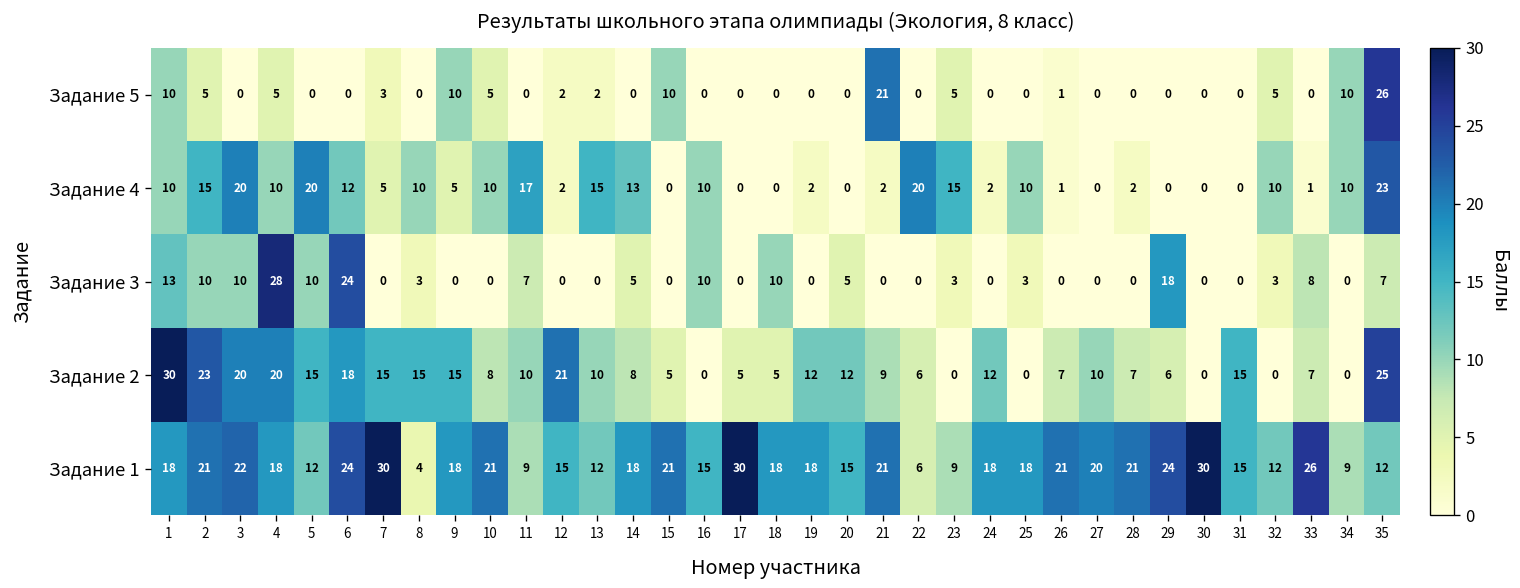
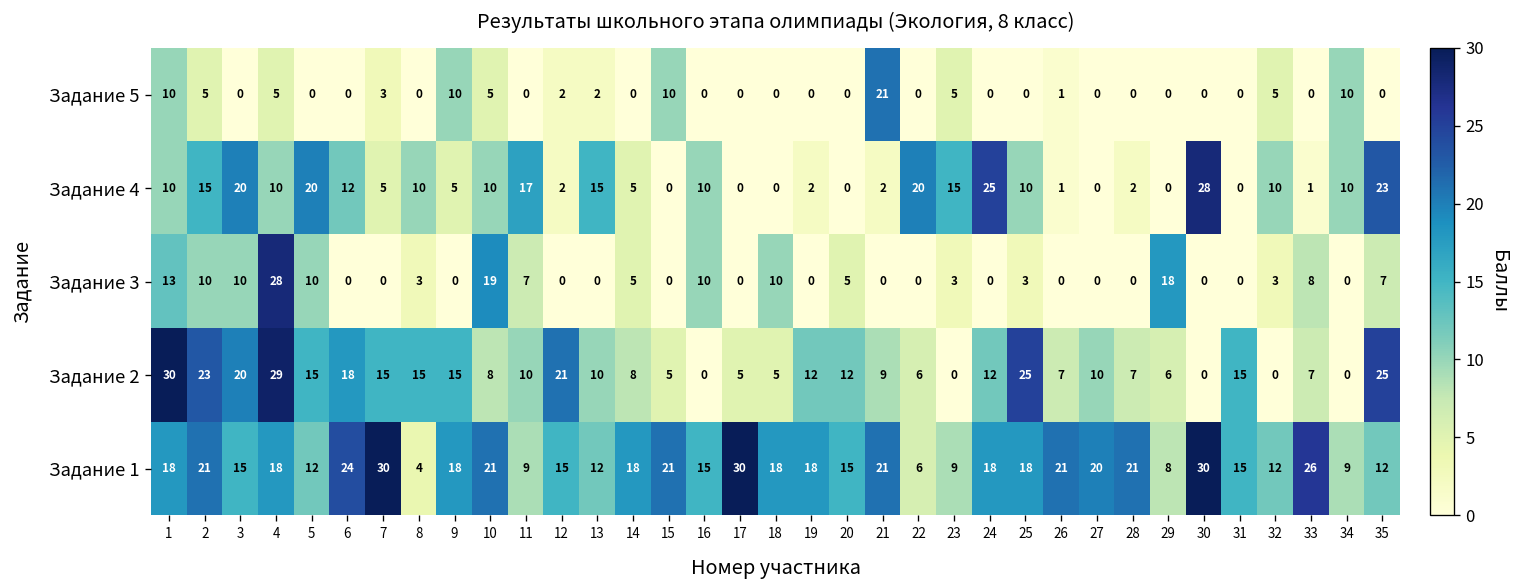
Задание 5, 35: 26 -> 0
Задание 4, 14: 13 -> 5
Задание 4, 24: 2 -> 25
Задание 4, 30: 0 -> 28
Задание 3, 6: 24 -> 0
Задание 3, 10: 0 -> 19
Задание 2, 4: 20 -> 29
Задание 2, 25: 0 -> 25
Задание 1, 3: 22 -> 15
Задание 1, 29: 24 -> 8
